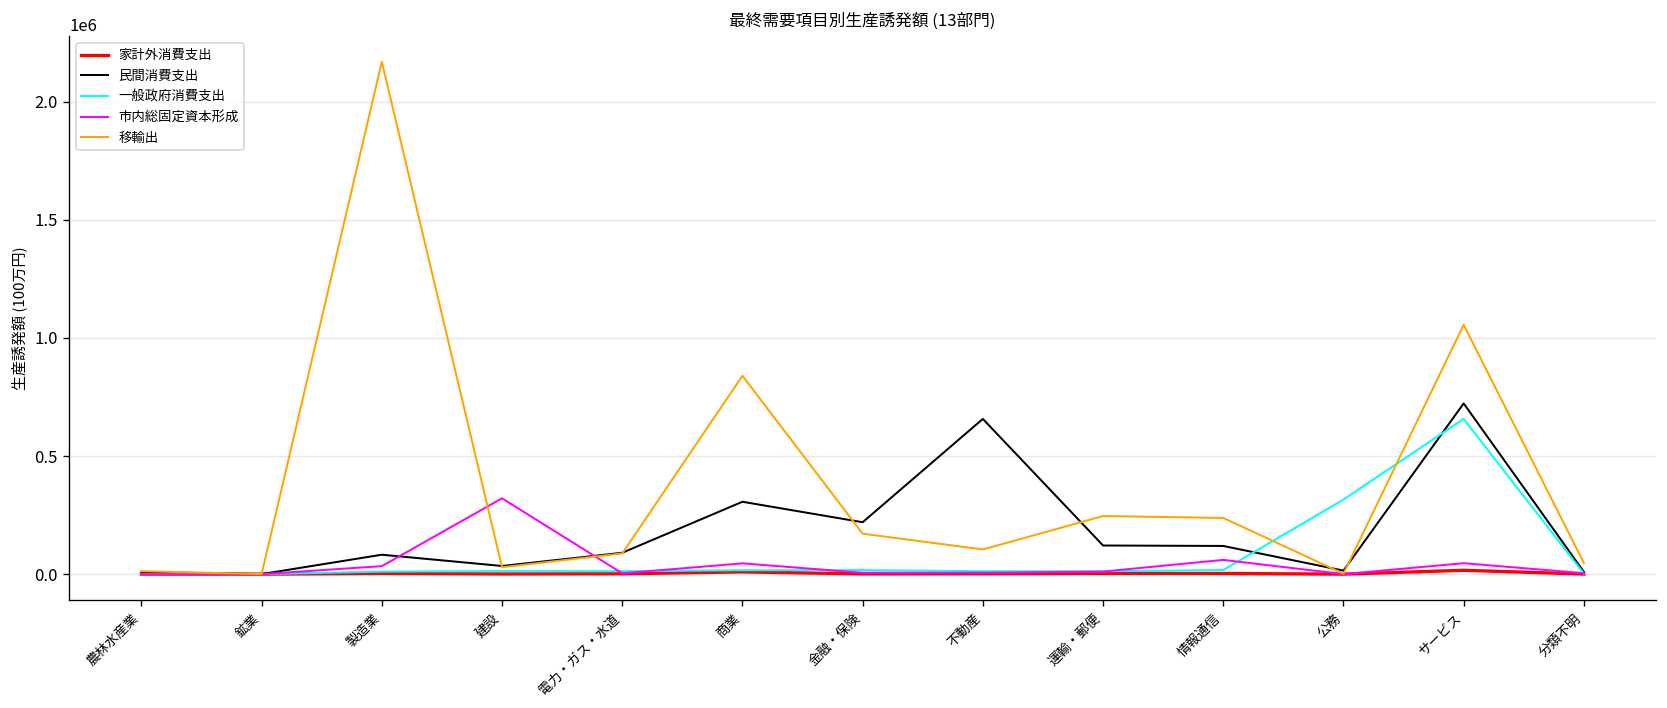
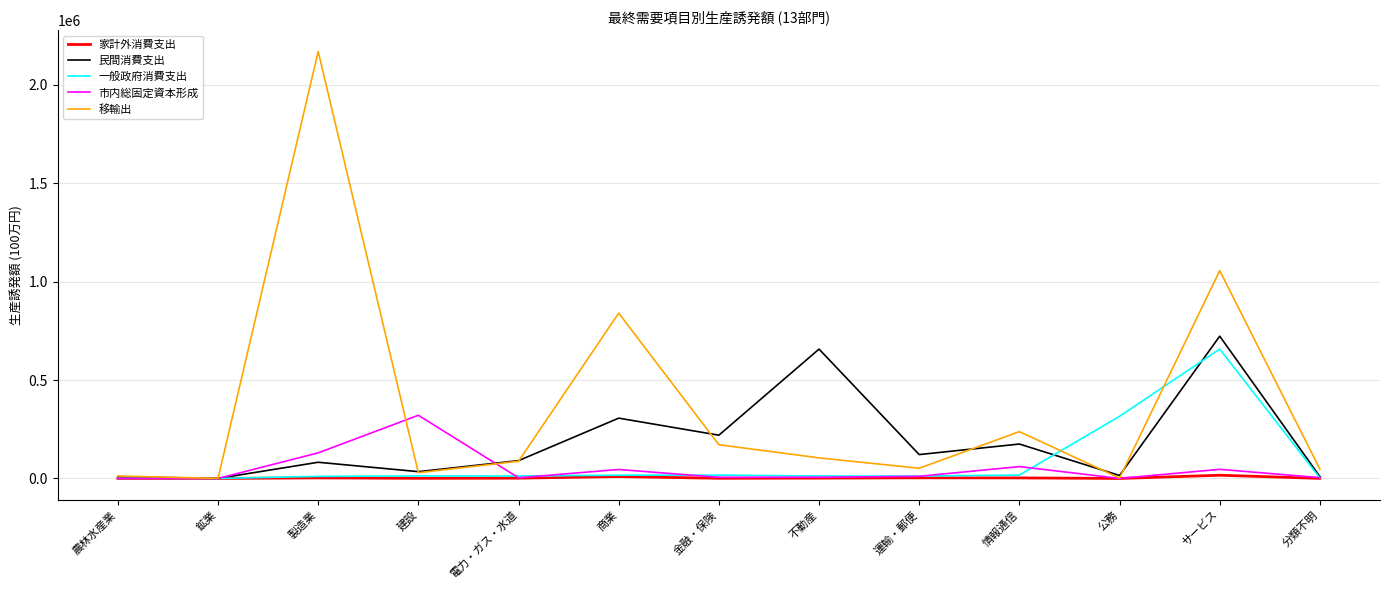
市内総固定資本形成, 製造業: 30000 -> 130000
移輸出, 運輸・郵便: 250000 -> 50000
民間消費支出, 情報通信: 120000 -> 170000
